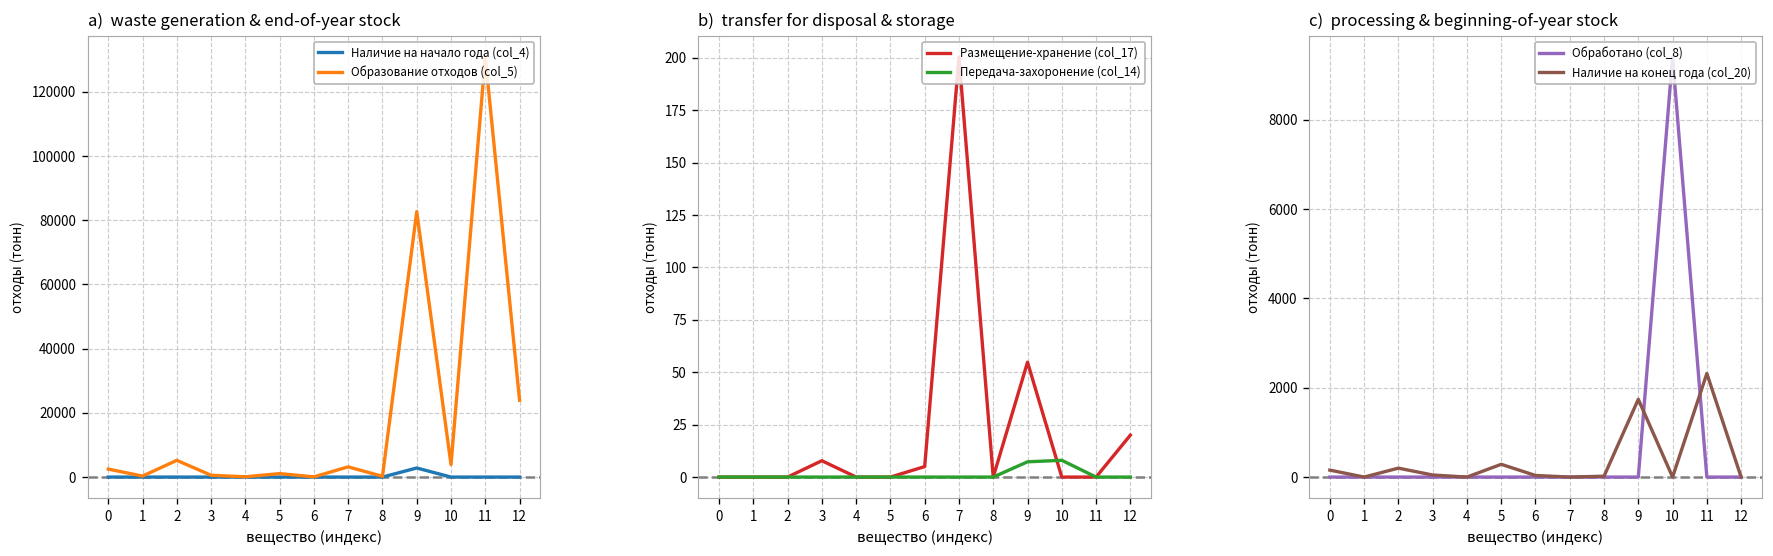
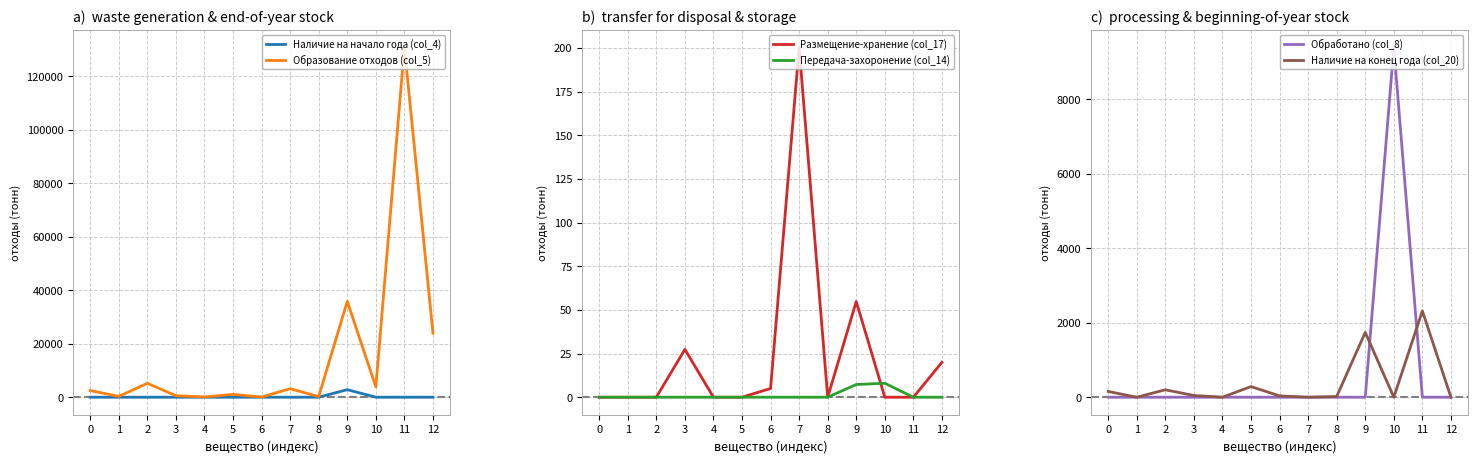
a) waste generation & end-of-year stock, Образование отходов (col_5), 9: 83000 -> 36000
b) transfer for disposal & storage, Размещение-хранение (col_17), 3: 8 -> 27
